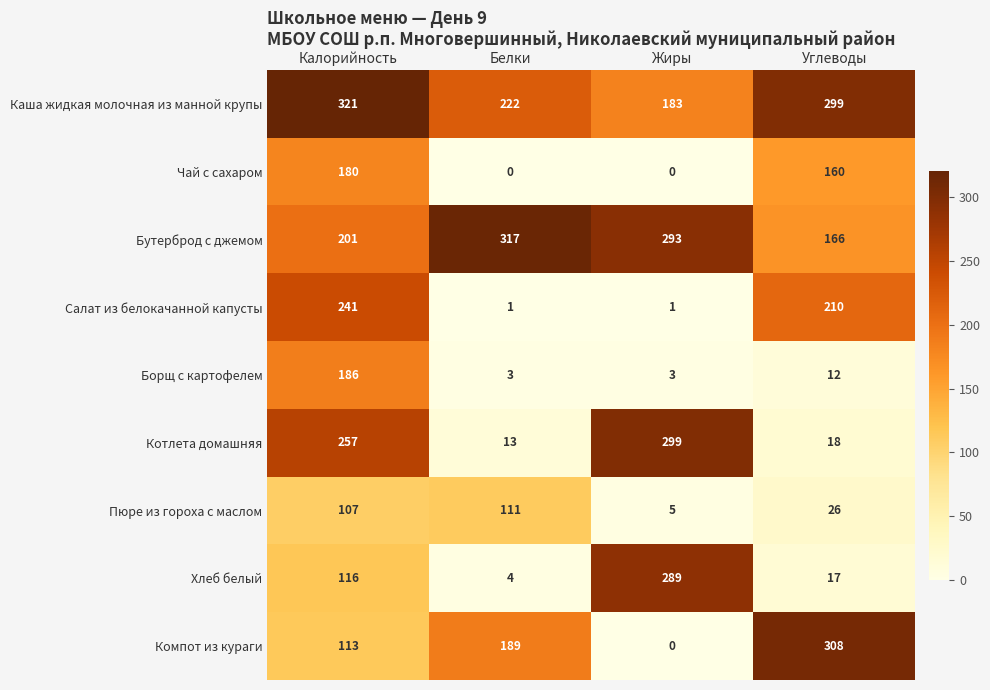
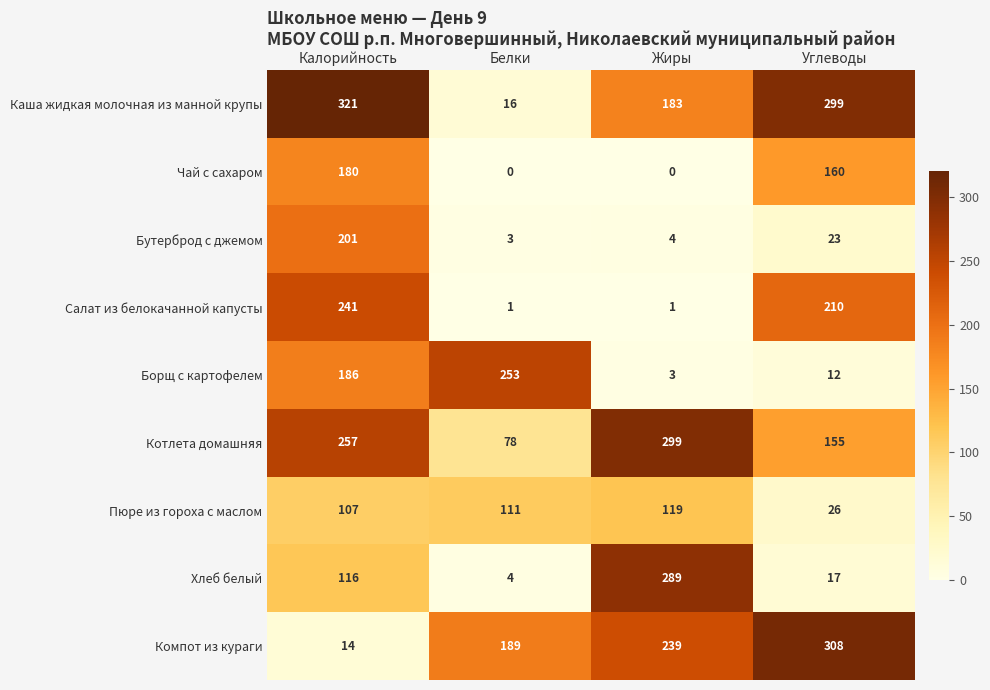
Каша жидкая молочная из манной крупы, Белки: 222 -> 16
Бутерброд с джемом, Белки: 317 -> 3
Бутерброд с джемом, Жиры: 293 -> 4
Бутерброд с джемом, Углеводы: 166 -> 23
Борщ с картофелем, Белки: 3 -> 253
Котлета домашняя, Белки: 13 -> 78
Котлета домашняя, Углеводы: 18 -> 155
Пюре из гороха с маслом, Жиры: 5 -> 119
Компот из кураги, Калорийность: 113 -> 14
Компот из кураги, Жиры: 0 -> 239
